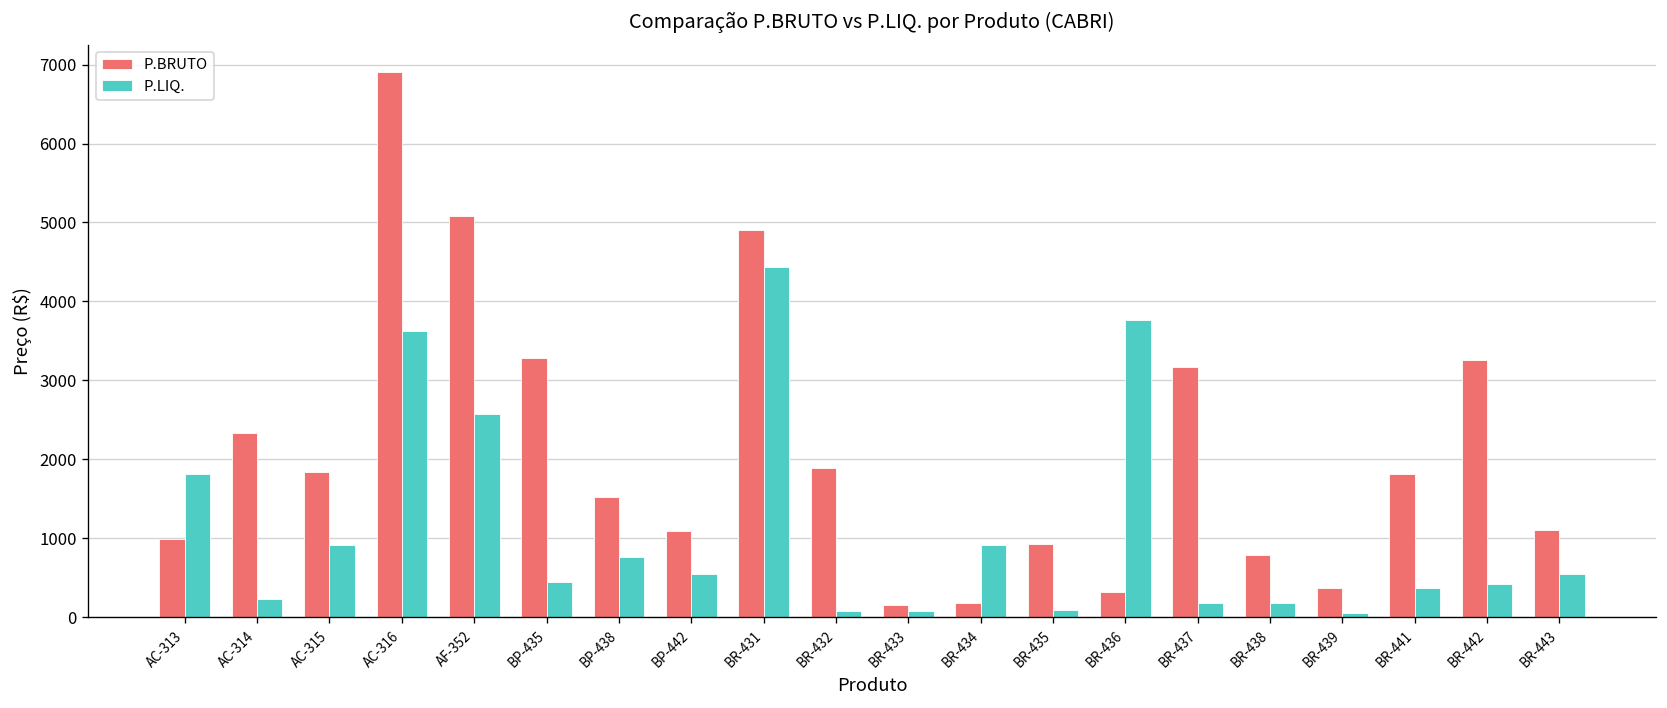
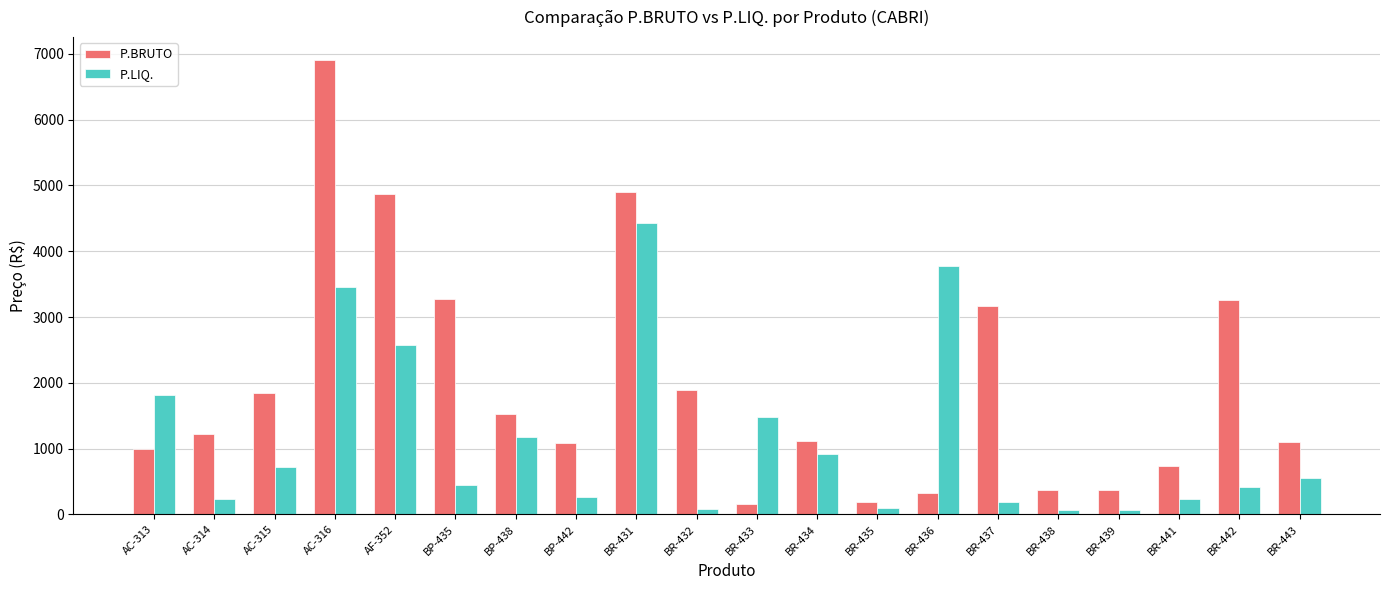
P.BRUTO, AC-314: 2300 -> 1200
P.LIQ., AC-315: 900 -> 700
P.LIQ., AC-316: 3600 -> 3500
P.BRUTO, AF-352: 5100 -> 4900
P.LIQ., BP-438: 800 -> 1200
P.LIQ., BP-442: 500 -> 300
P.LIQ., BR-433: 100 -> 1500
P.BRUTO, BR-434: 200 -> 1100
P.BRUTO, BR-435: 900 -> 200
P.BRUTO, BR-438: 800 -> 400
P.LIQ., BR-438: 200 -> 100
P.BRUTO, BR-441: 1800 -> 700
P.LIQ., BR-441: 400 -> 200
